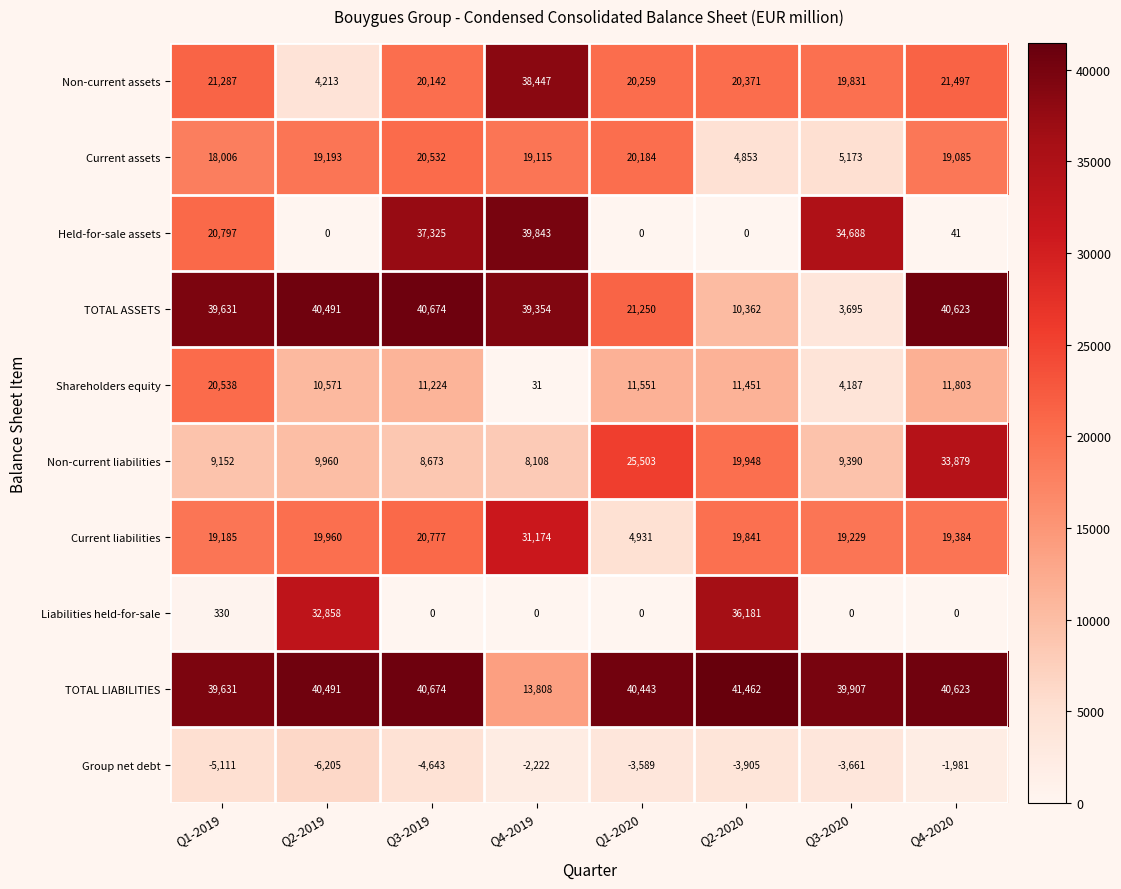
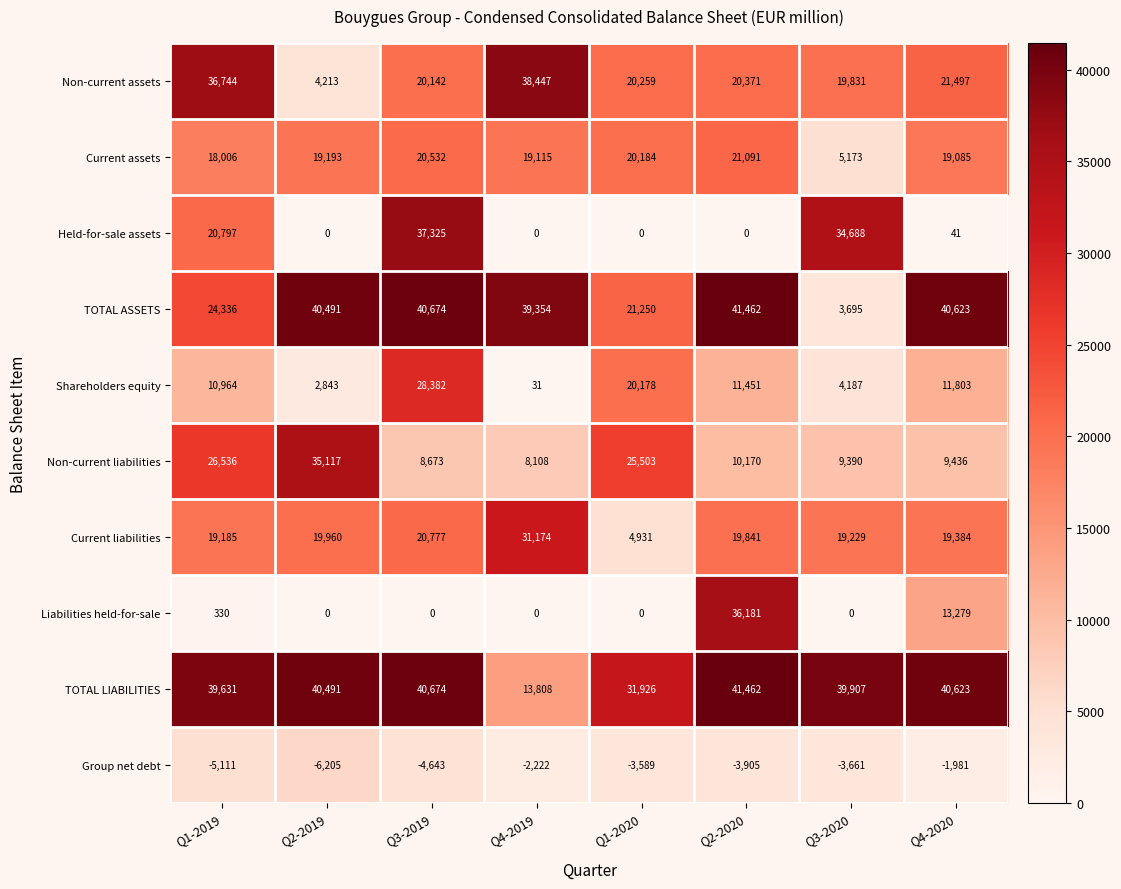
Non-current assets, Q1-2019: 21,287 -> 36,744
Current assets, Q2-2020: 4,853 -> 21,091
Held-for-sale assets, Q4-2019: 39,843 -> 0
TOTAL ASSETS, Q1-2019: 39,631 -> 24,336
TOTAL ASSETS, Q2-2020: 10,362 -> 41,462
Shareholders equity, Q1-2019: 20,538 -> 10,964
Shareholders equity, Q2-2019: 10,571 -> 2,843
Shareholders equity, Q3-2019: 11,224 -> 28,382
Shareholders equity, Q1-2020: 11,551 -> 20,178
Non-current liabilities, Q1-2019: 9,152 -> 26,536
Non-current liabilities, Q2-2019: 9,960 -> 35,117
Non-current liabilities, Q2-2020: 19,948 -> 10,170
Non-current liabilities, Q4-2020: 33,879 -> 9,436
Liabilities held-for-sale, Q2-2019: 32,858 -> 0
Liabilities held-for-sale, Q4-2020: 0 -> 13,279
TOTAL LIABILITIES, Q1-2020: 40,443 -> 31,926
